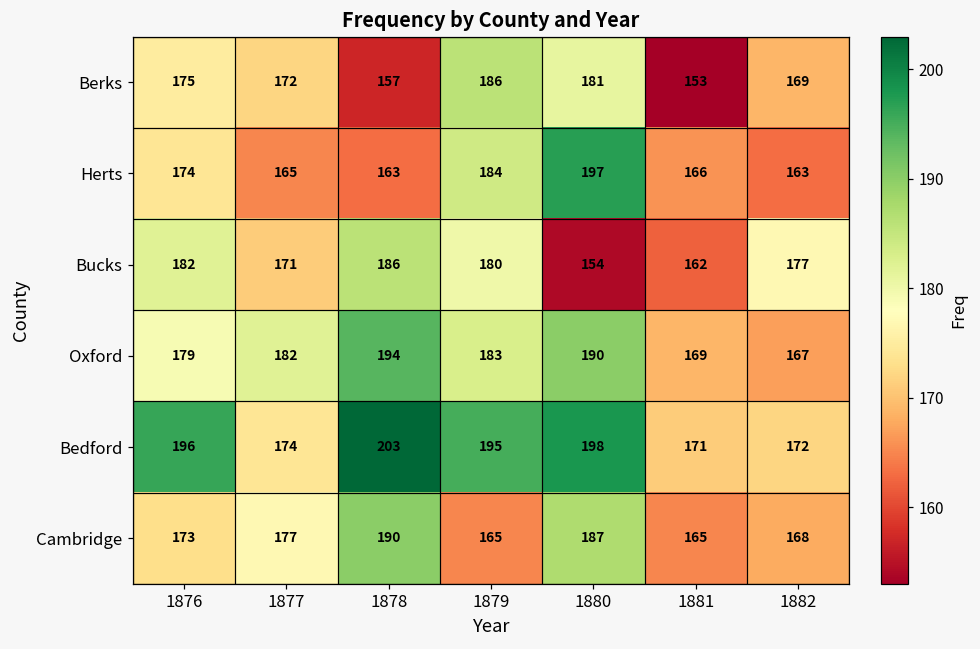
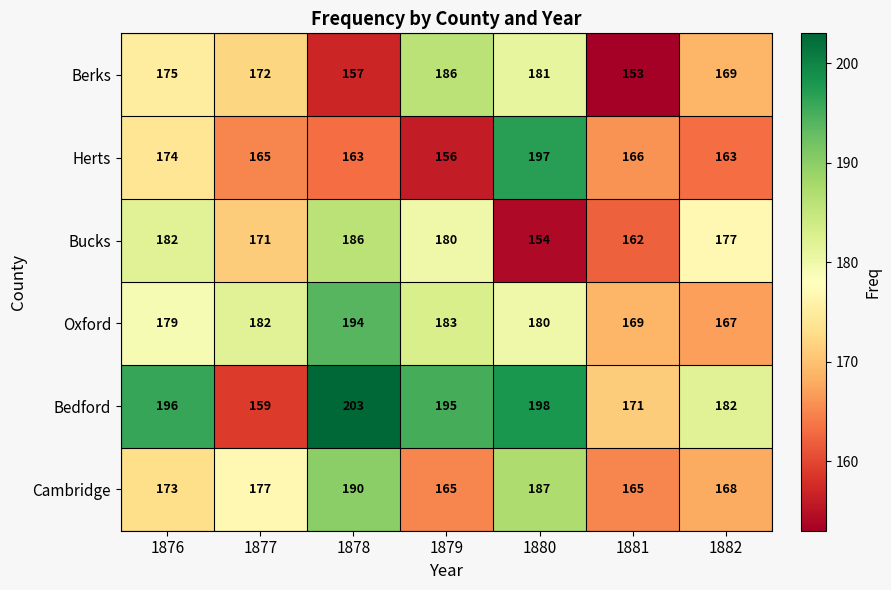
Herts, 1879: 184 -> 156
Oxford, 1880: 190 -> 180
Bedford, 1877: 174 -> 159
Bedford, 1882: 172 -> 182
